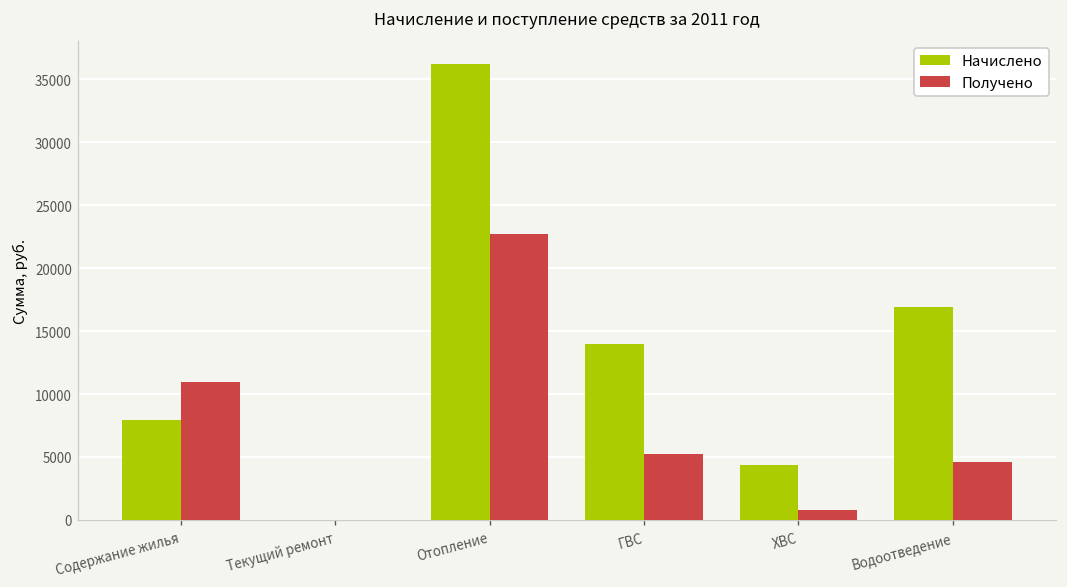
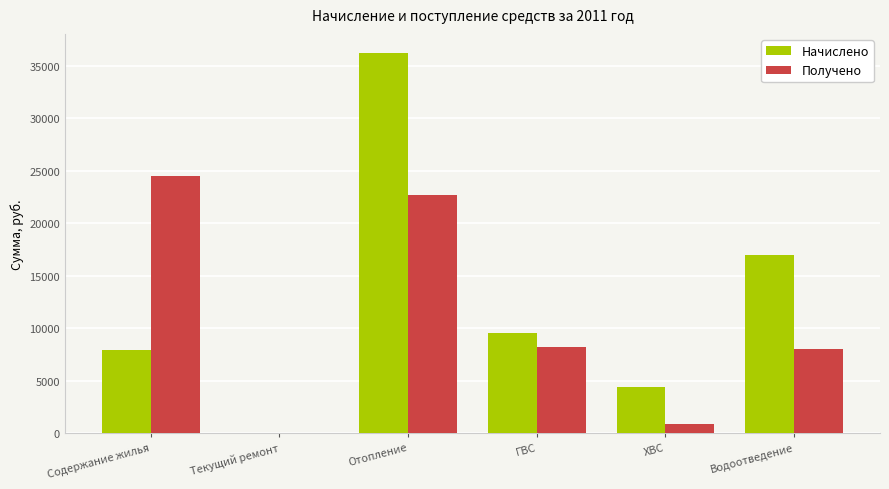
Получено, Содержание жилья: 10900 -> 24500
Начислено, ГВС: 14000 -> 9500
Получено, ГВС: 5200 -> 8200
Получено, Водоотведение: 4600 -> 8000
